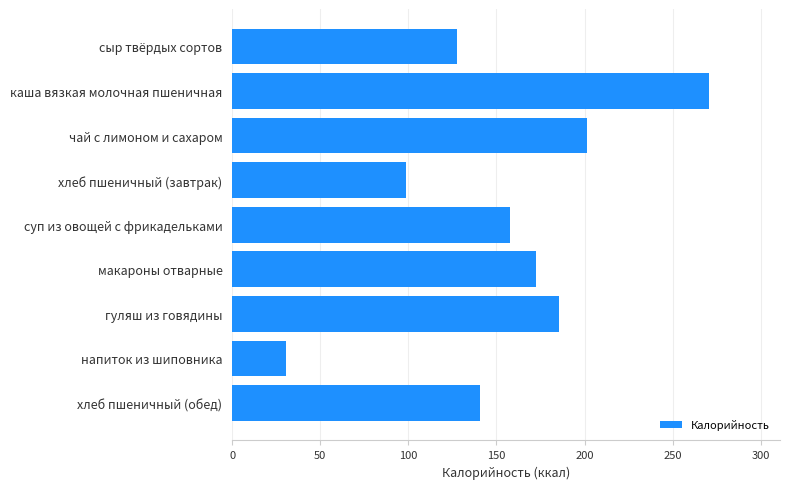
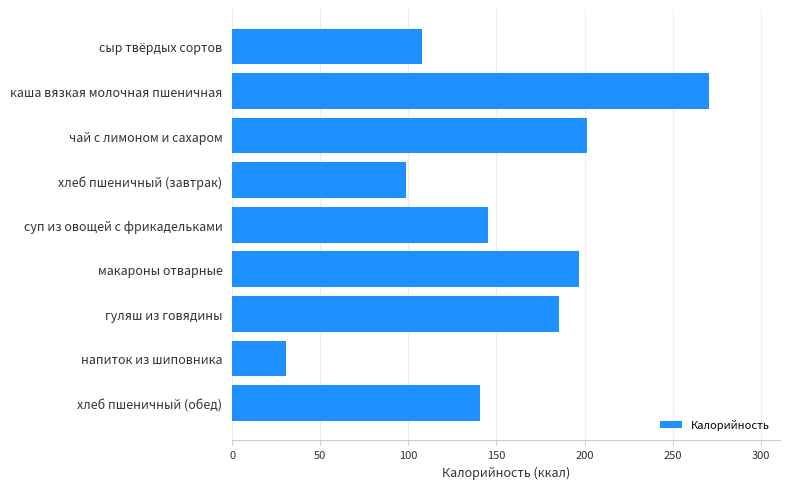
сыр твёрдых сортов: 127 -> 108
суп из овощей с фрикадельками: 158 -> 145
макароны отварные: 172 -> 197
